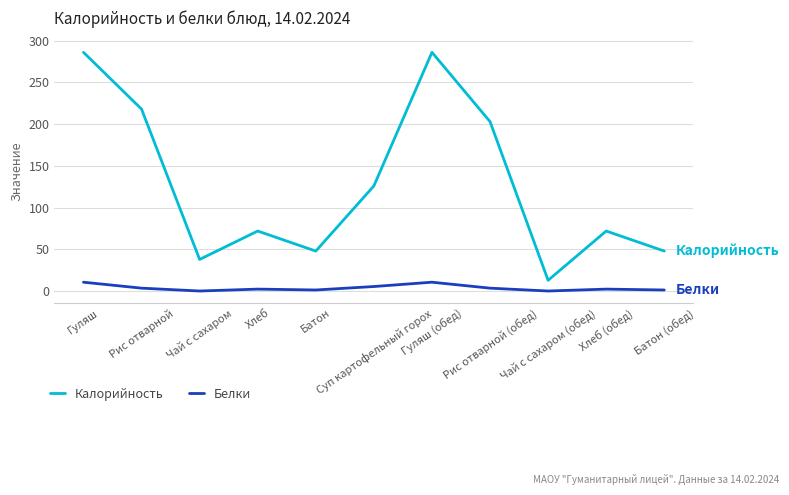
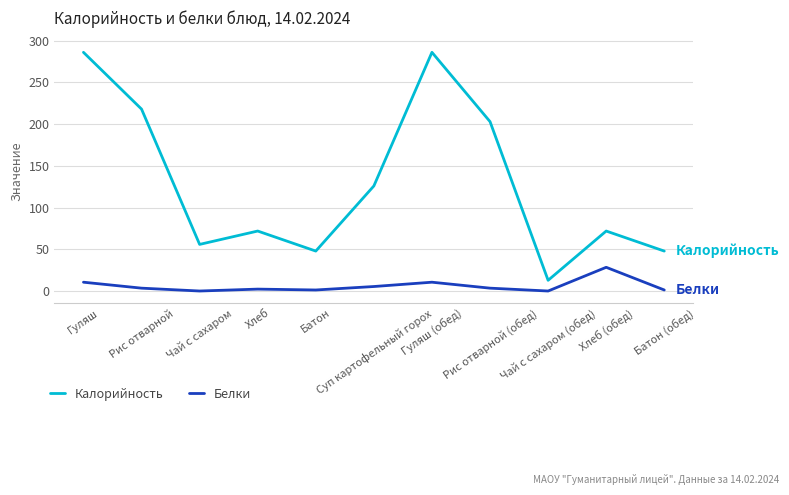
Калорийность, Чай с сахаром: 40 -> 60
Белки, Хлеб (обед): 0 -> 30
